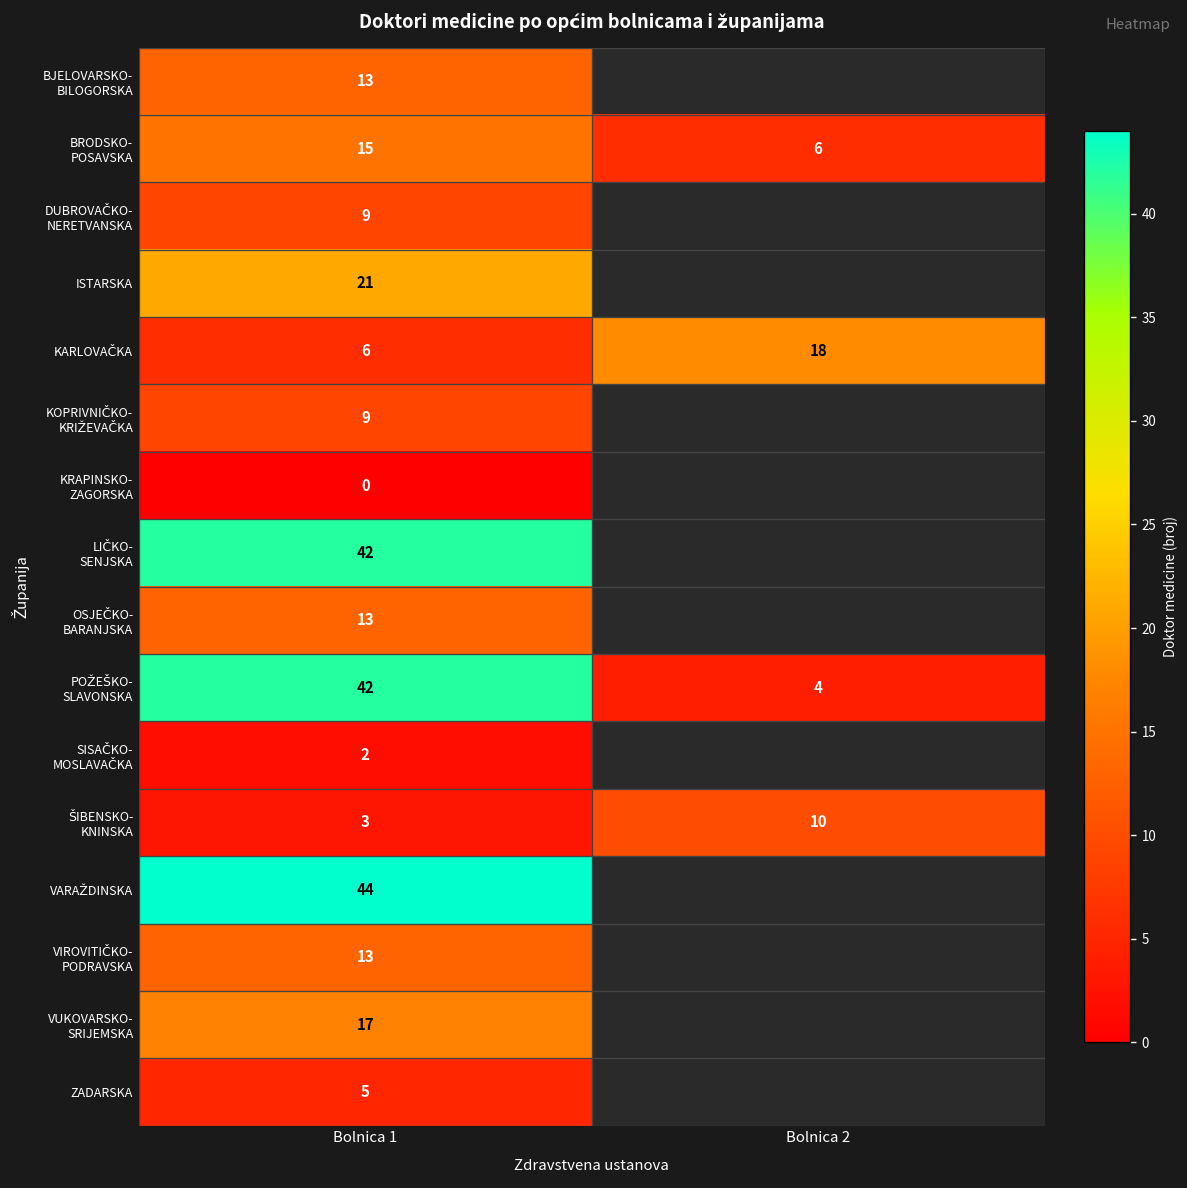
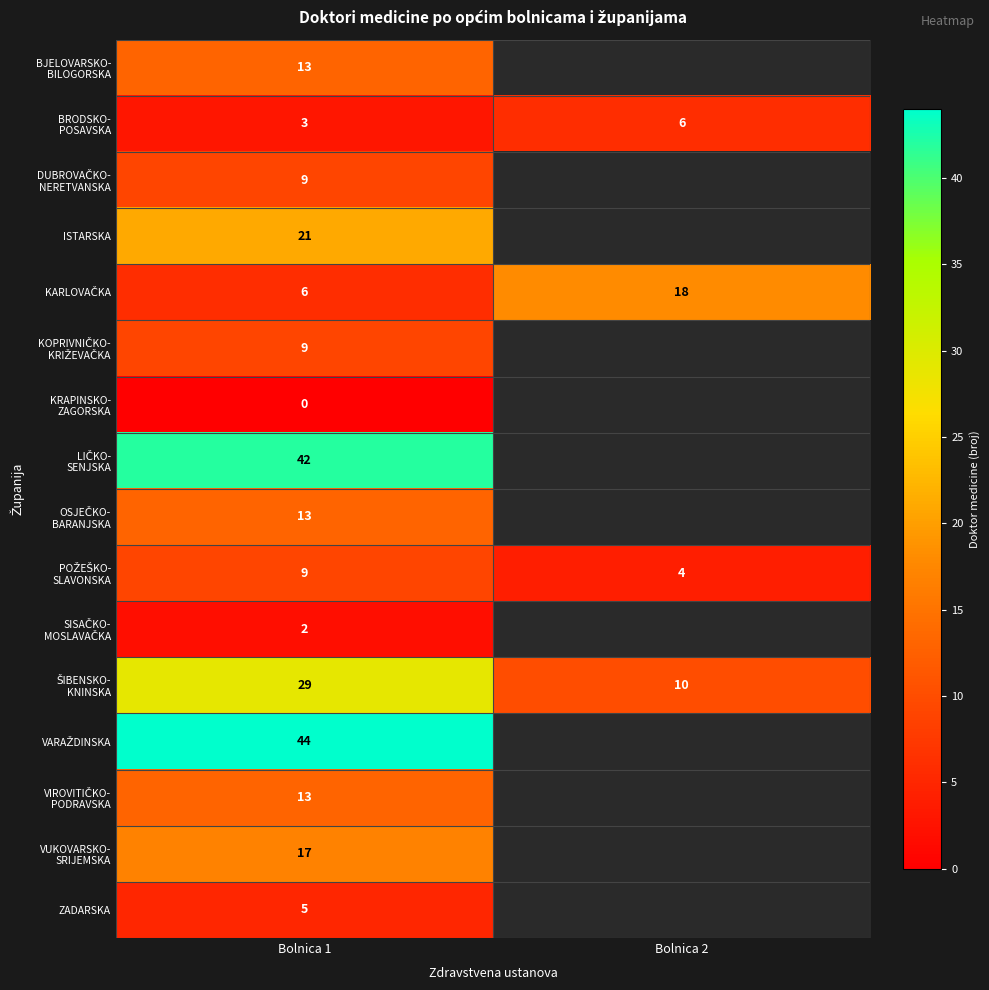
BRODSKO- POSAVSKA, Bolnica 1: 15 -> 3
POŽEŠKO- SLAVONSKA, Bolnica 1: 42 -> 9
ŠIBENSKO- KNINSKA, Bolnica 1: 3 -> 29
